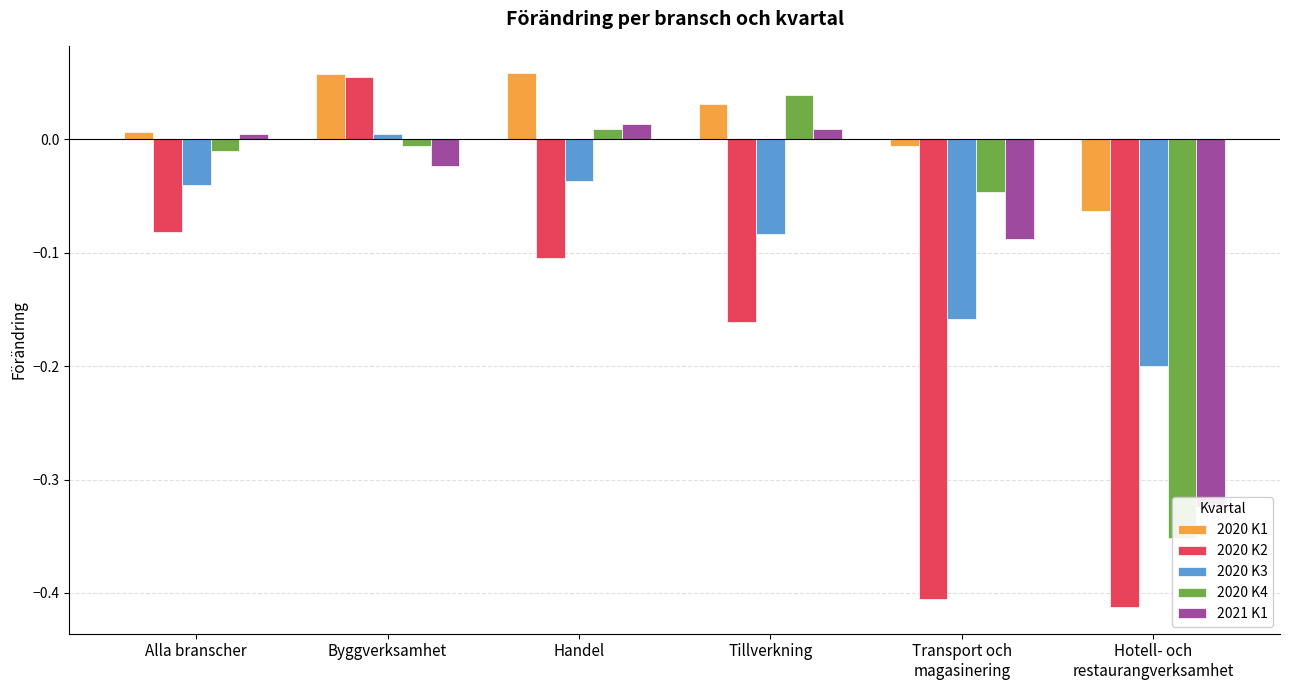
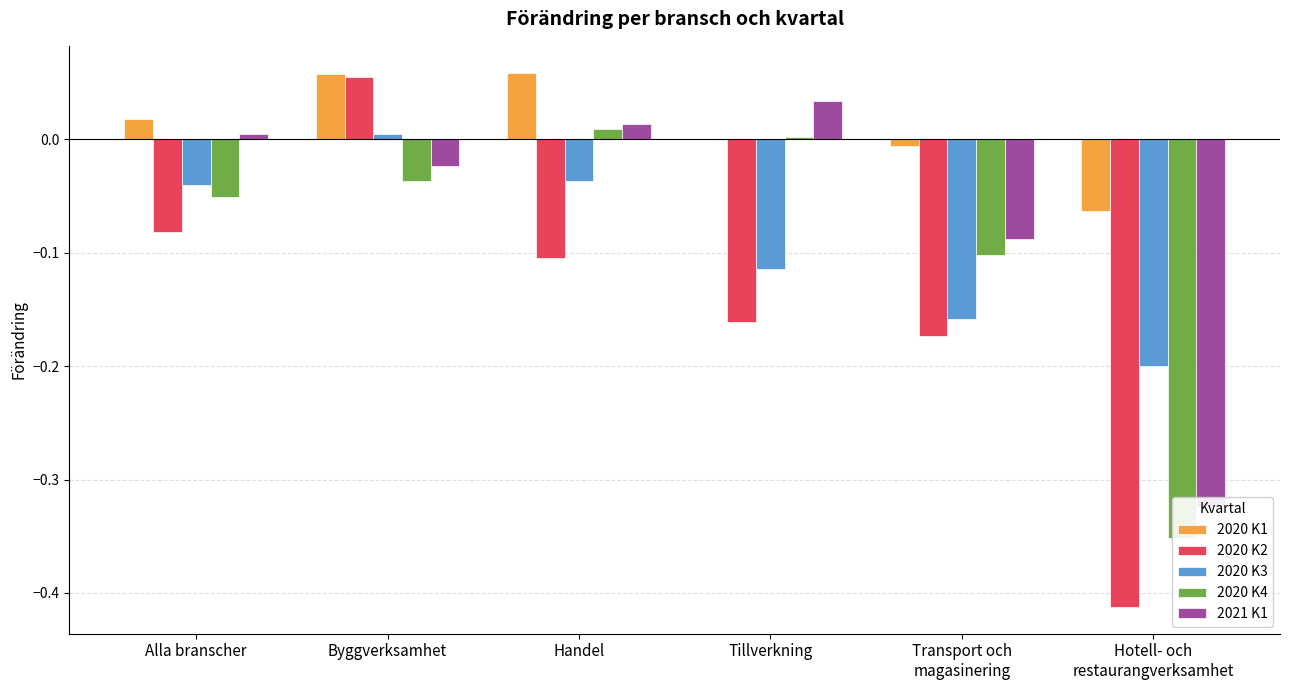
2020 K1, Alla branscher: 0.006 -> 0.018
2020 K4, Alla branscher: -0.011 -> -0.051
2020 K4, Byggverksamhet: -0.006 -> -0.037
2020 K1, Tillverkning: 0.031 -> 0.000
2020 K3, Tillverkning: -0.083 -> -0.115
2020 K4, Tillverkning: 0.039 -> 0.002
2021 K1, Tillverkning: 0.009 -> 0.034
2020 K2, Transport och magasinering: -0.405 -> -0.173
2020 K4, Transport och magasinering: -0.046 -> -0.102
